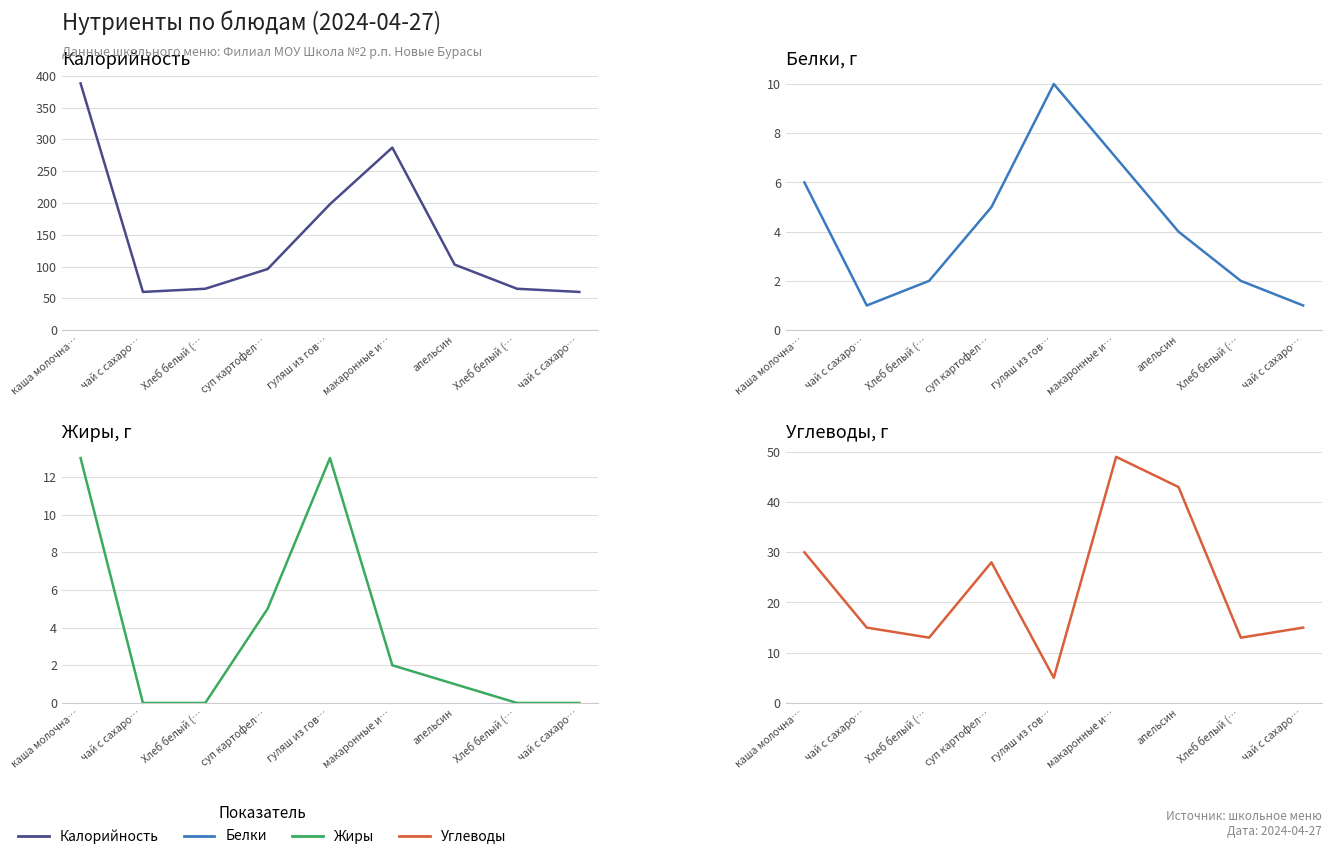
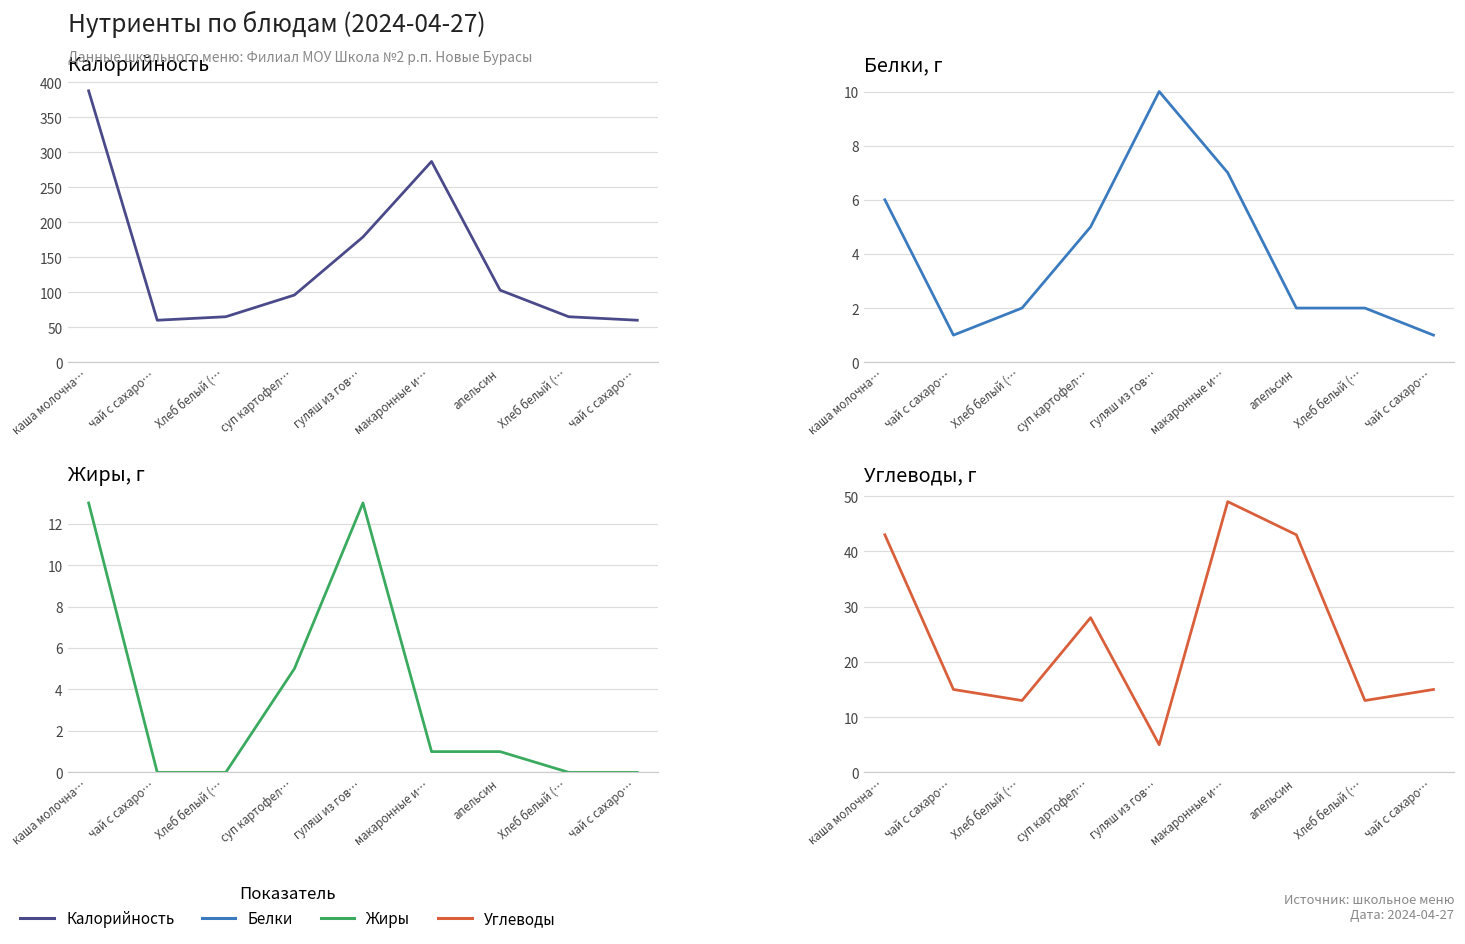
Калорийность, гуляш из гов…: 200 -> 180
Белки, г, апельсин: 4 -> 2
Жиры, г, макаронные и…: 2 -> 1
Углеводы, г, каша молочна…: 30 -> 43
